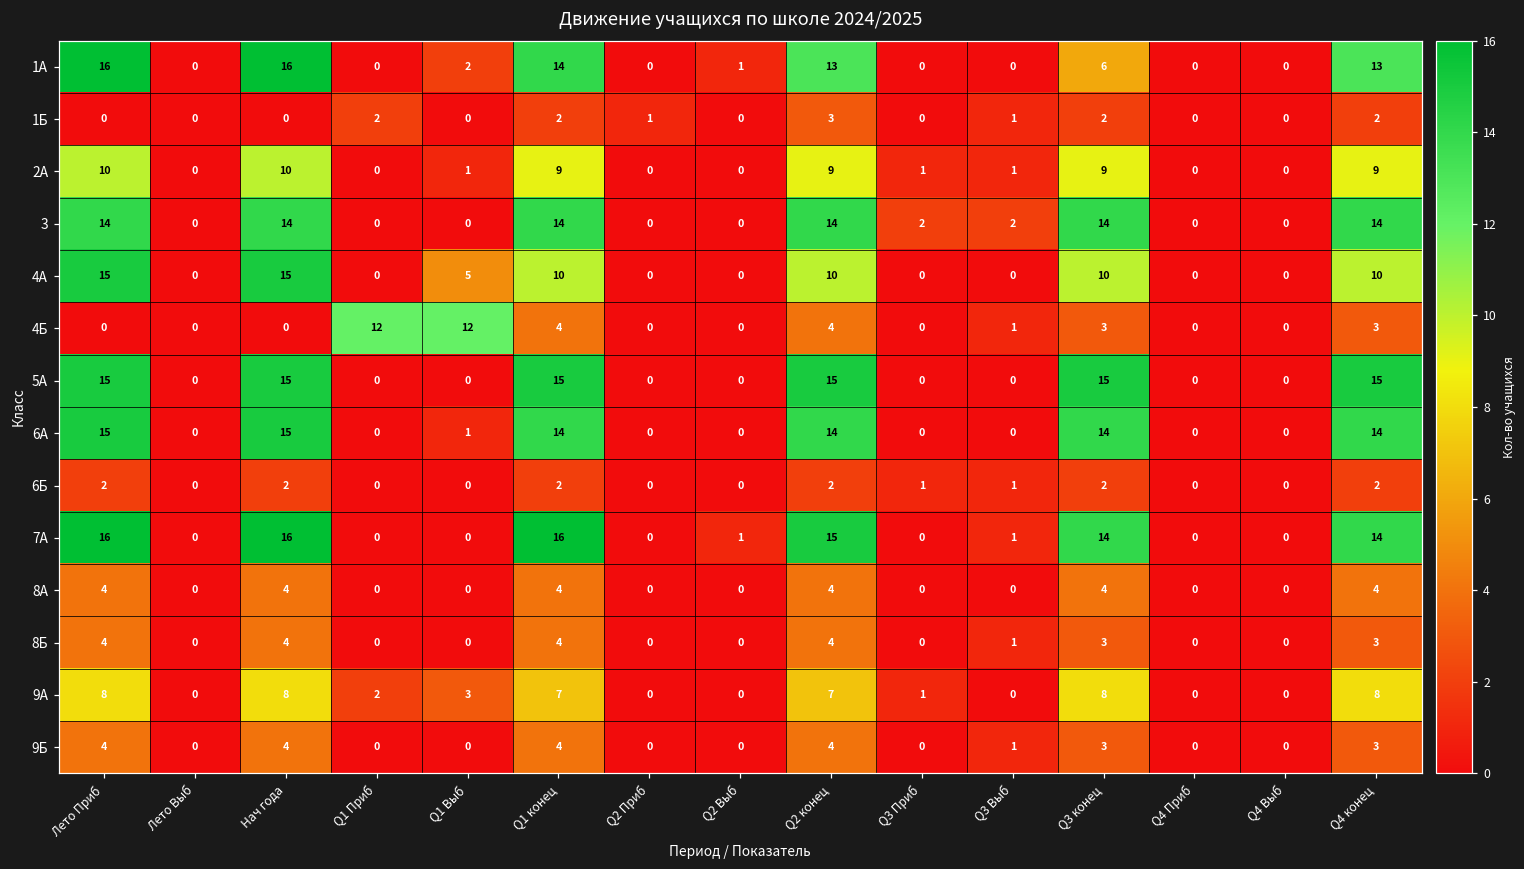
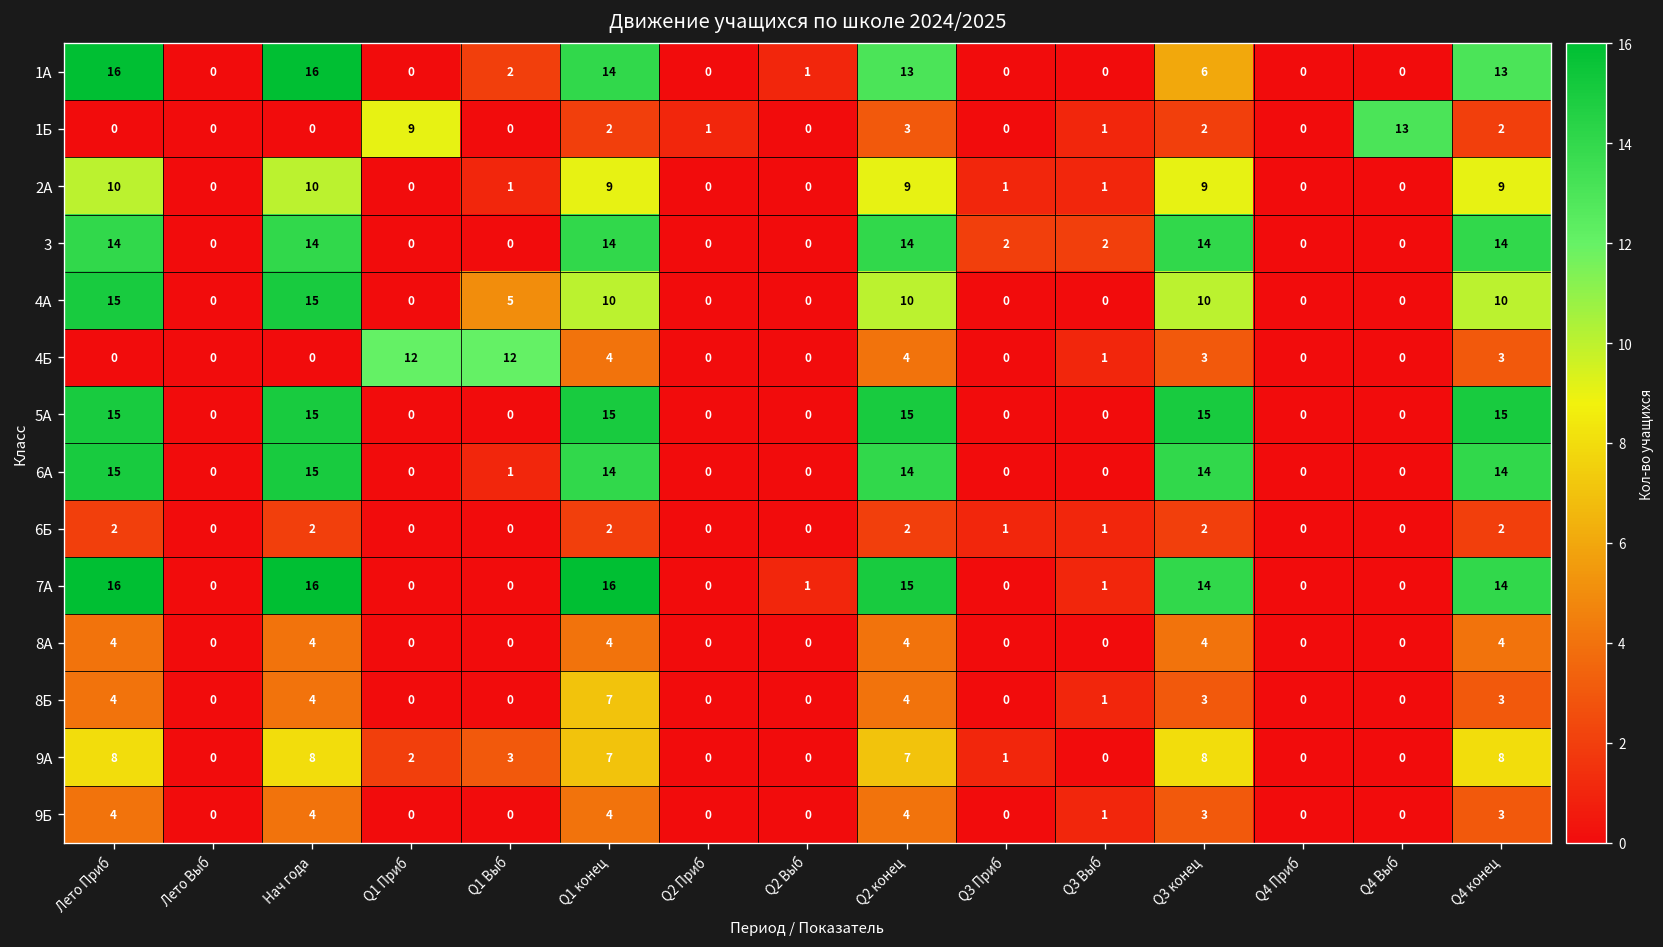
1Б, Q1 Приб: 2 -> 9
1Б, Q4 Выб: 0 -> 13
8Б, Q1 конец: 4 -> 7
